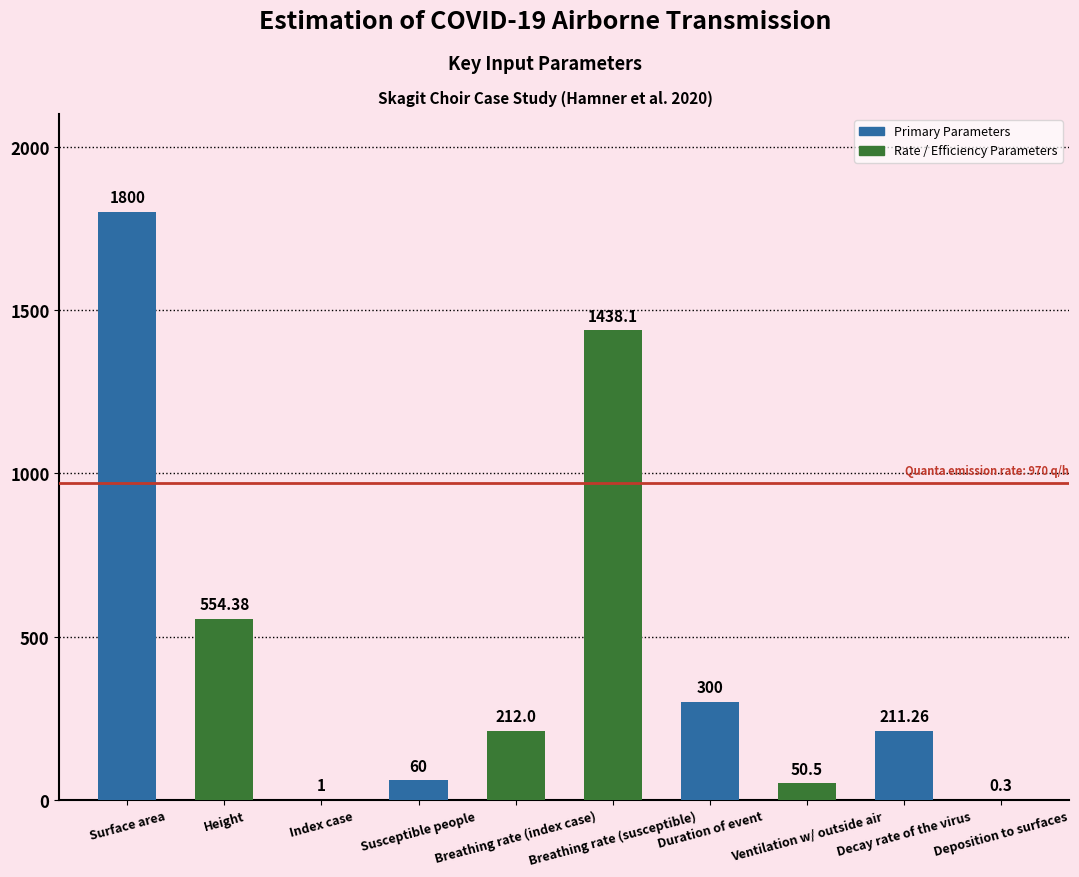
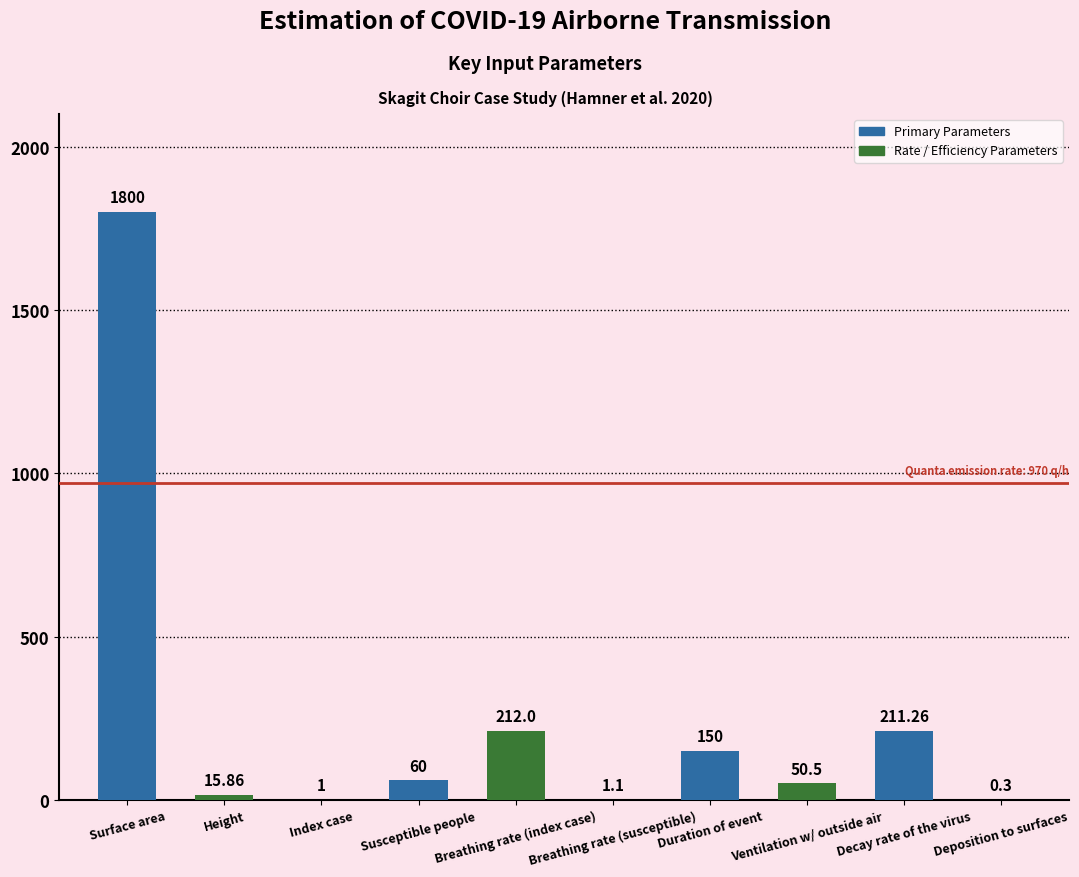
Height: 554.38 -> 15.86
Breathing rate (susceptible): 1438.1 -> 1.1
Duration of event: 300 -> 150
